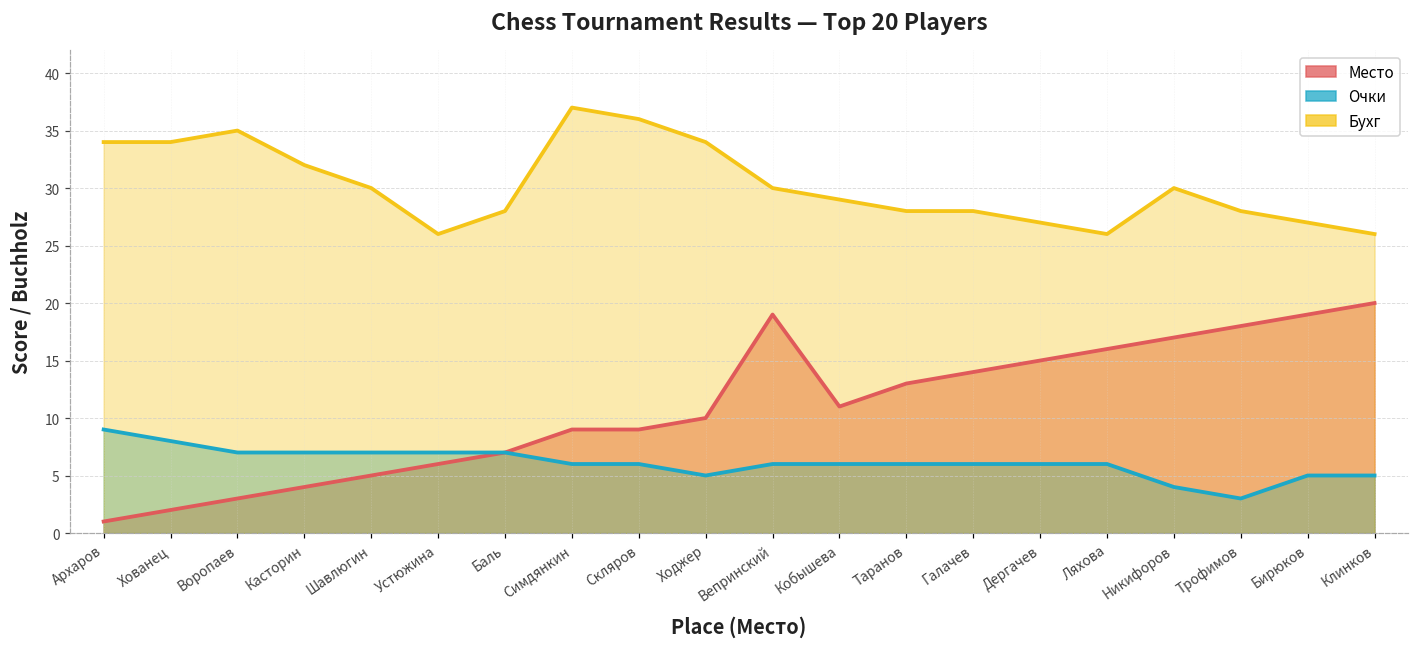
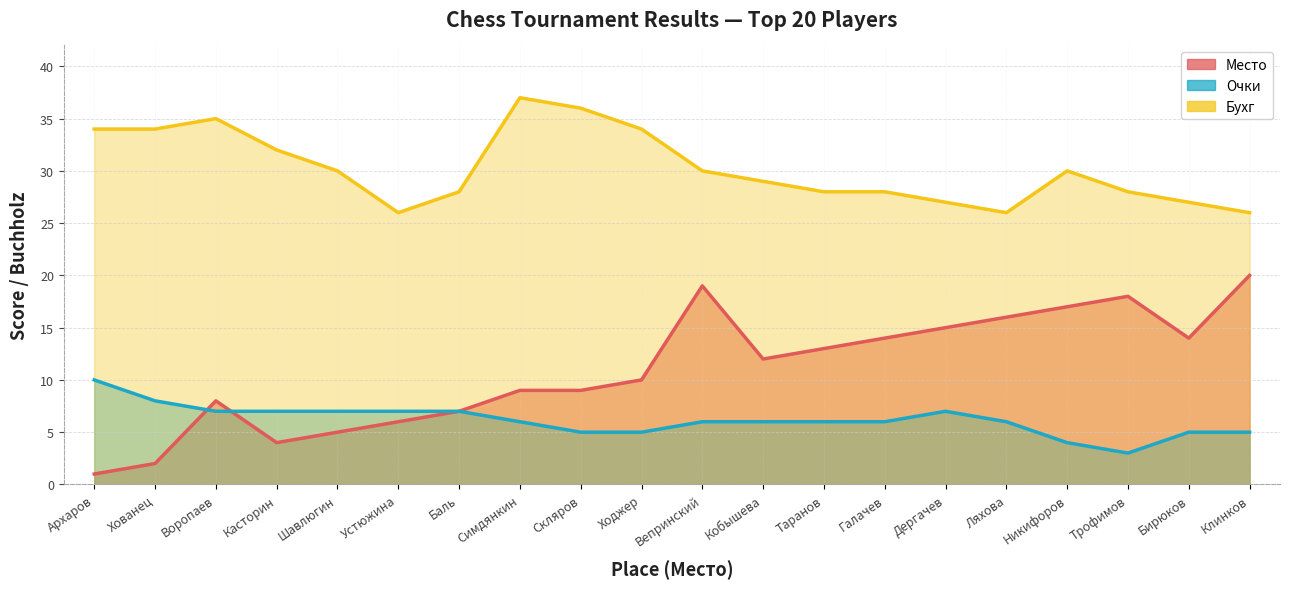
Очки, Архаров: 9 -> 10
Место, Воропаев: 3 -> 8
Очки, Скляров: 6 -> 5
Место, Кобышева: 11 -> 12
Очки, Дергачев: 6 -> 7
Место, Бирюков: 19 -> 14
